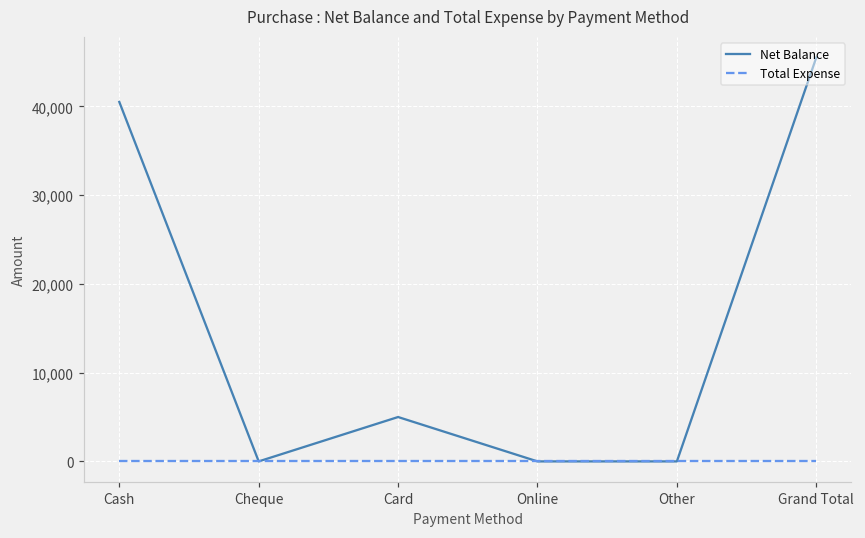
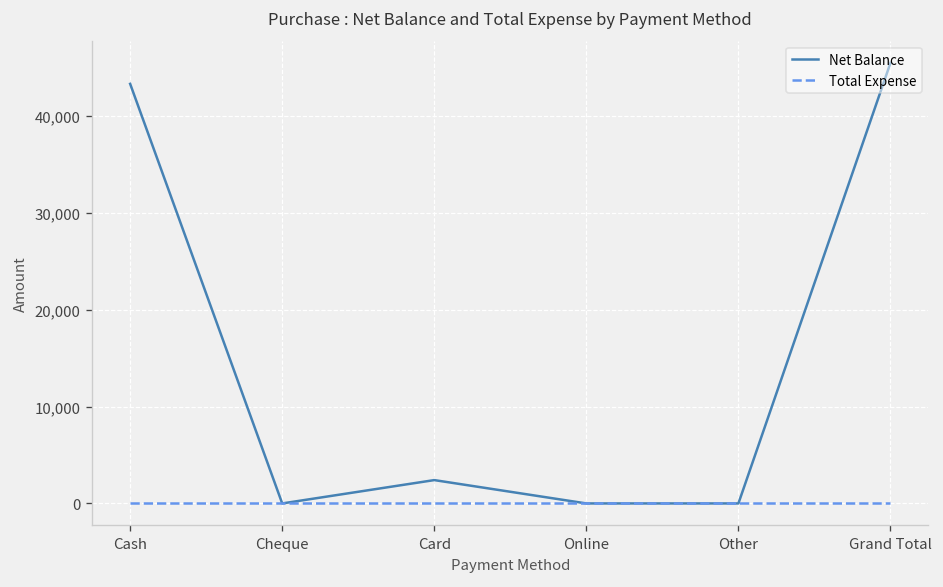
Net Balance, Cash: 41,000 -> 43,000
Net Balance, Card: 5,000 -> 2,000
